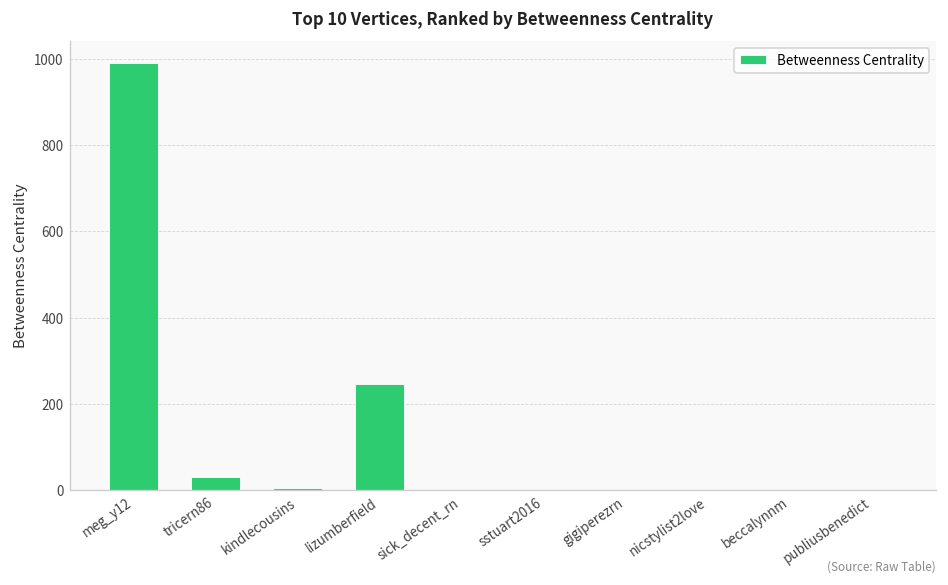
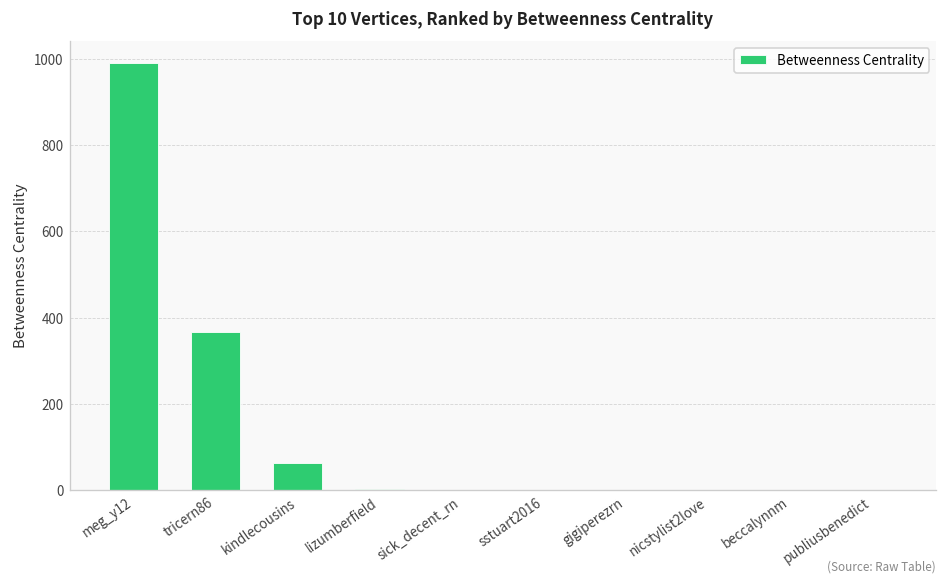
tricern86: 30 -> 370
kindlecousins: 0 -> 60
lizumberfield: 250 -> 0
